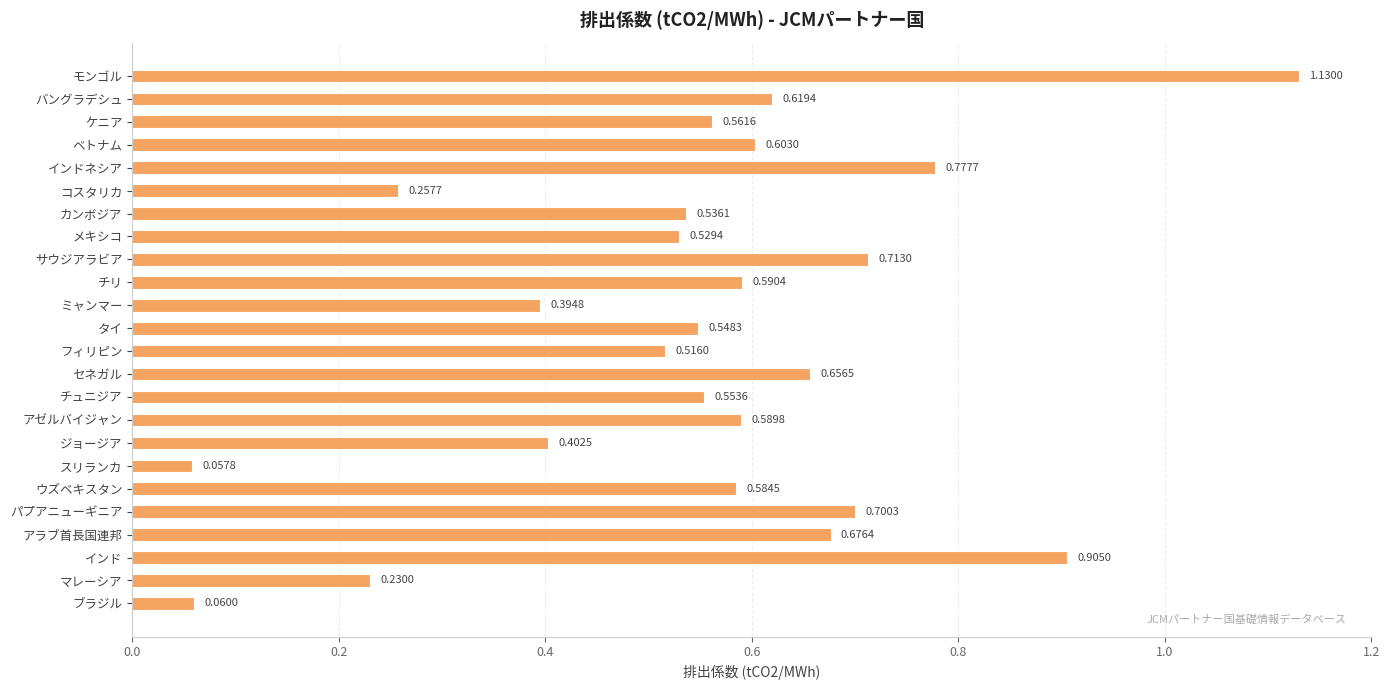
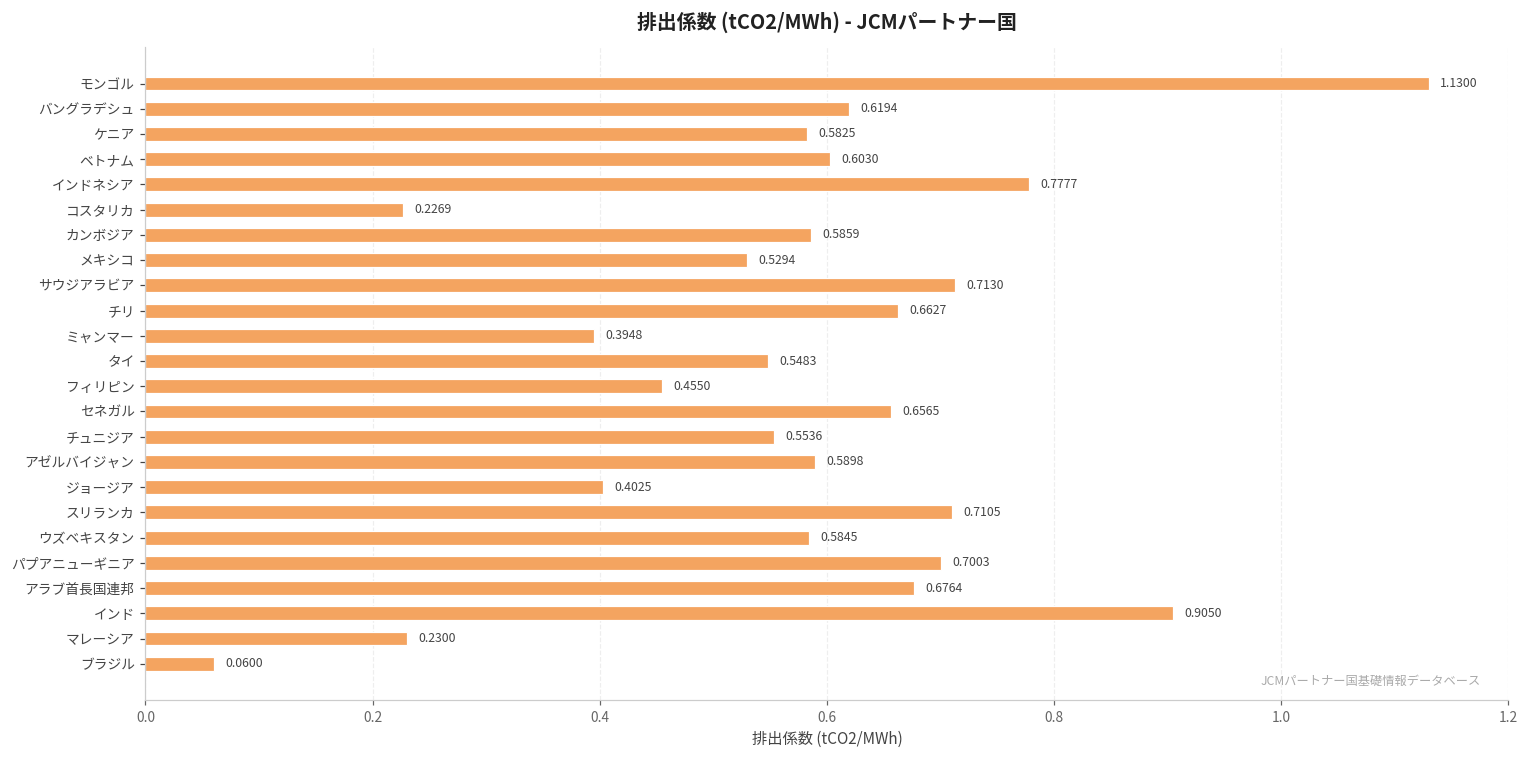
ケニア: 0.5616 -> 0.5825
コスタリカ: 0.2577 -> 0.2269
カンボジア: 0.5361 -> 0.5859
チリ: 0.5904 -> 0.6627
フィリピン: 0.5160 -> 0.4550
スリランカ: 0.0578 -> 0.7105
